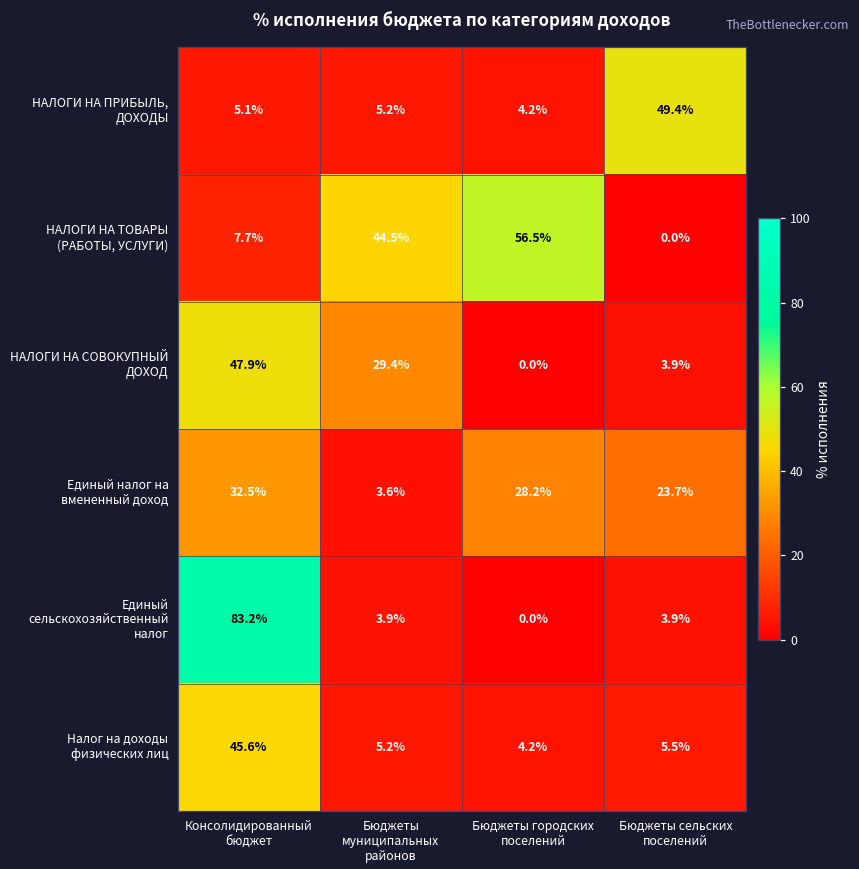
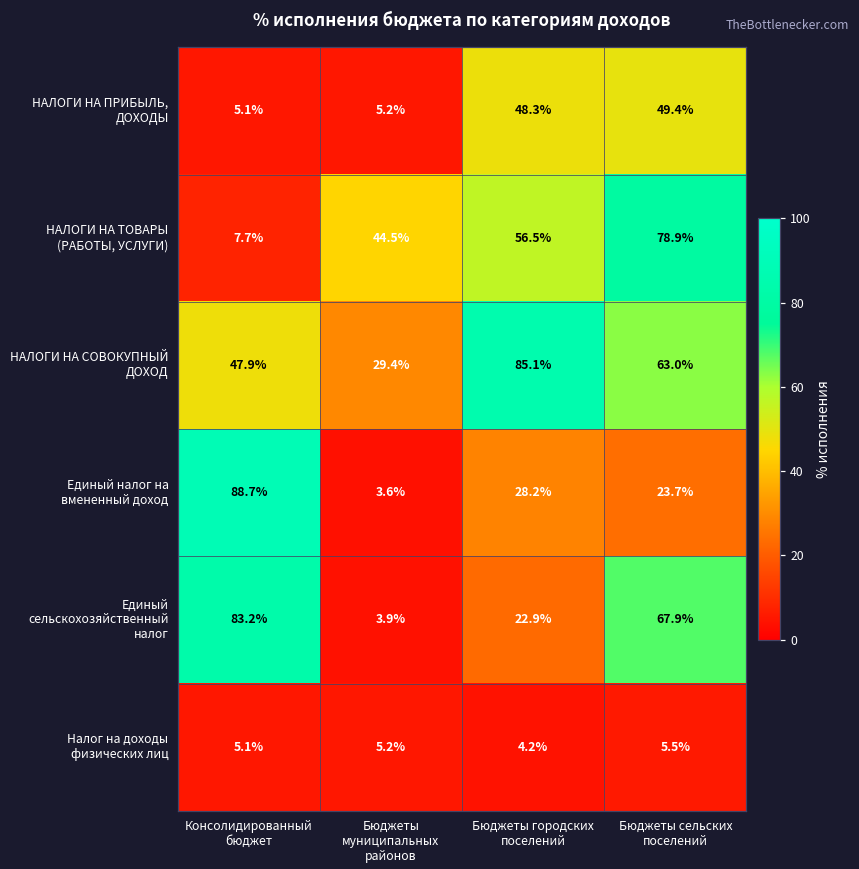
НАЛОГИ НА ПРИБЫЛЬ, ДОХОДЫ, Бюджеты городских поселений: 4.2% -> 48.3%
НАЛОГИ НА ТОВАРЫ (РАБОТЫ, УСЛУГИ), Бюджеты сельских поселений: 0.0% -> 78.9%
НАЛОГИ НА СОВОКУПНЫЙ ДОХОД, Бюджеты городских поселений: 0.0% -> 85.1%
НАЛОГИ НА СОВОКУПНЫЙ ДОХОД, Бюджеты сельских поселений: 3.9% -> 63.0%
Единый налог на вмененный доход, Консолидированный бюджет: 32.5% -> 88.7%
Единый сельскохозяйственный налог, Бюджеты городских поселений: 0.0% -> 22.9%
Единый сельскохозяйственный налог, Бюджеты сельских поселений: 3.9% -> 67.9%
Налог на доходы физических лиц, Консолидированный бюджет: 45.6% -> 5.1%
